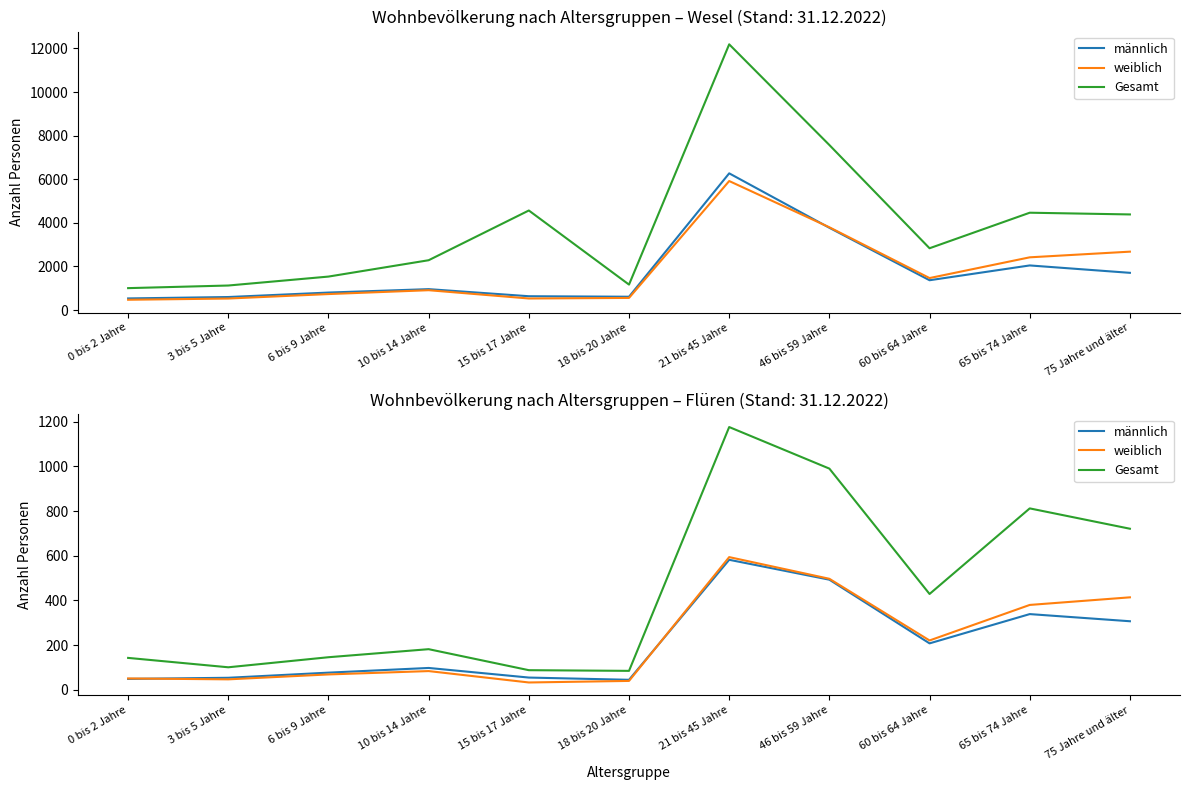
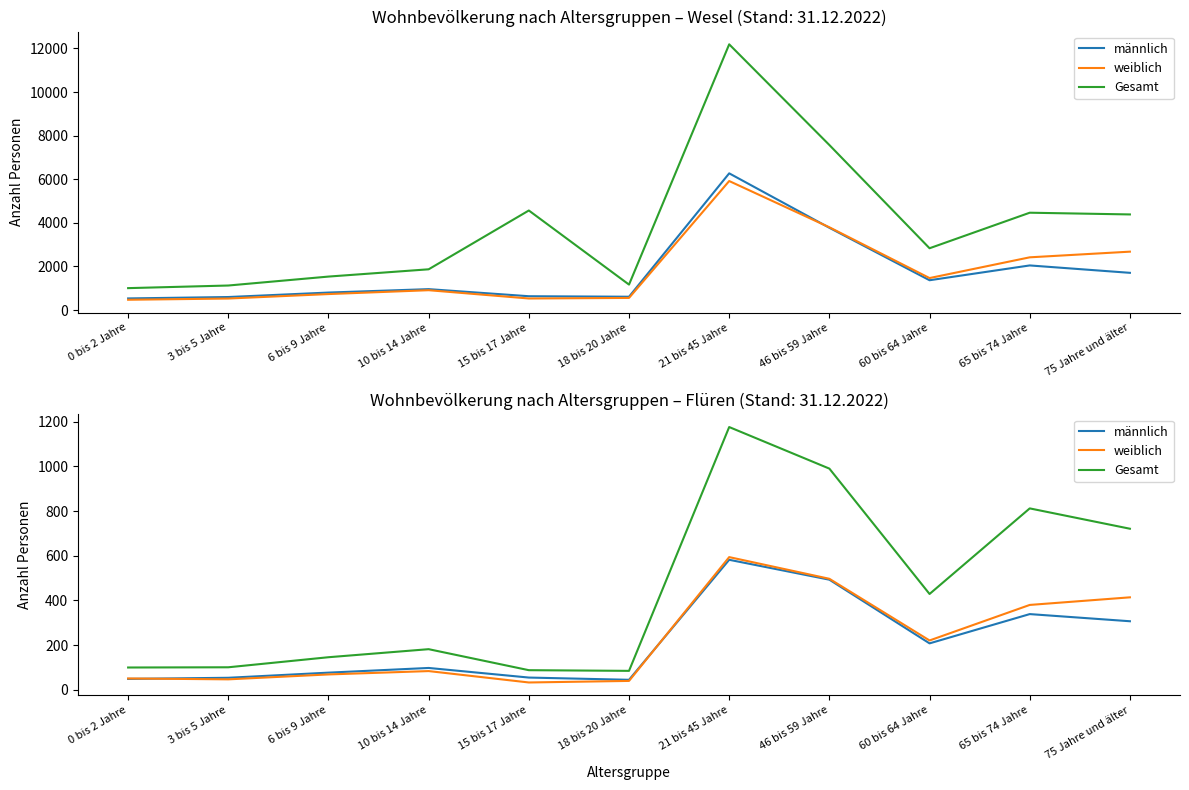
Wohnbevölkerung nach Altersgruppen – Wesel (Stand: 31.12.2022), Gesamt, 10 bis 14 Jahre: 2300 -> 1900
Wohnbevölkerung nach Altersgruppen – Flüren (Stand: 31.12.2022), Gesamt, 0 bis 2 Jahre: 140 -> 100
